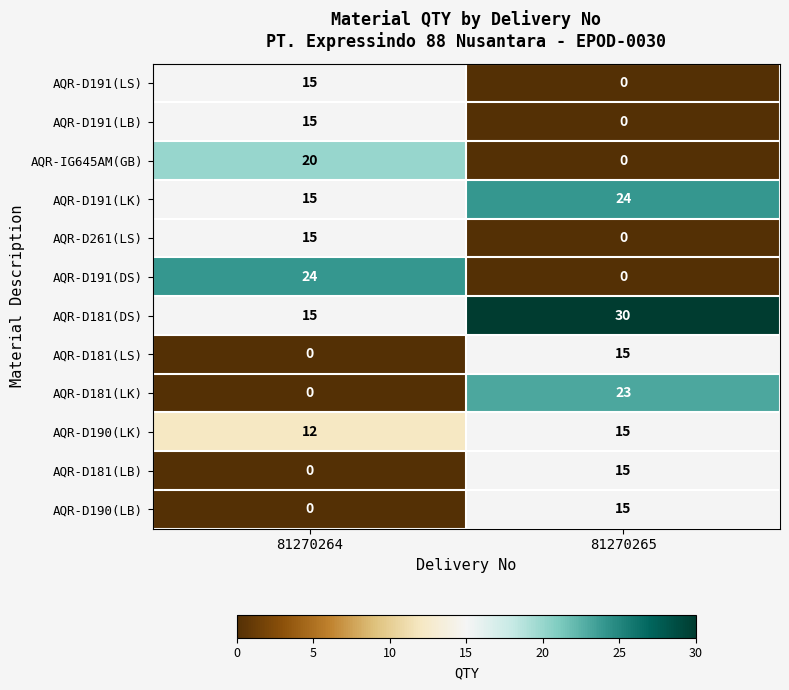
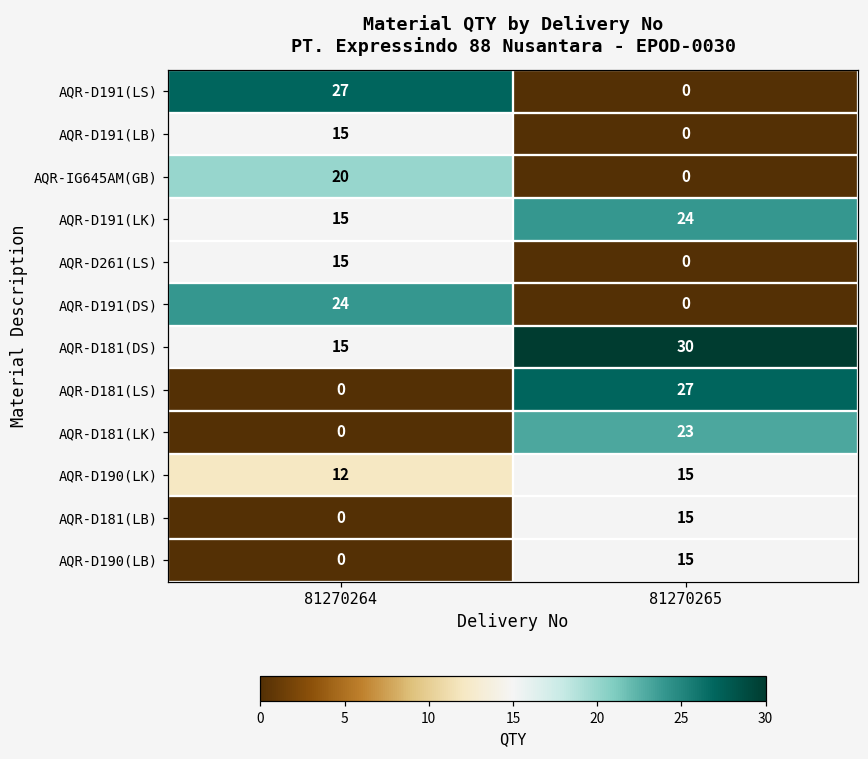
AQR-D191(LS), 81270264: 15 -> 27
AQR-D181(LS), 81270265: 15 -> 27
